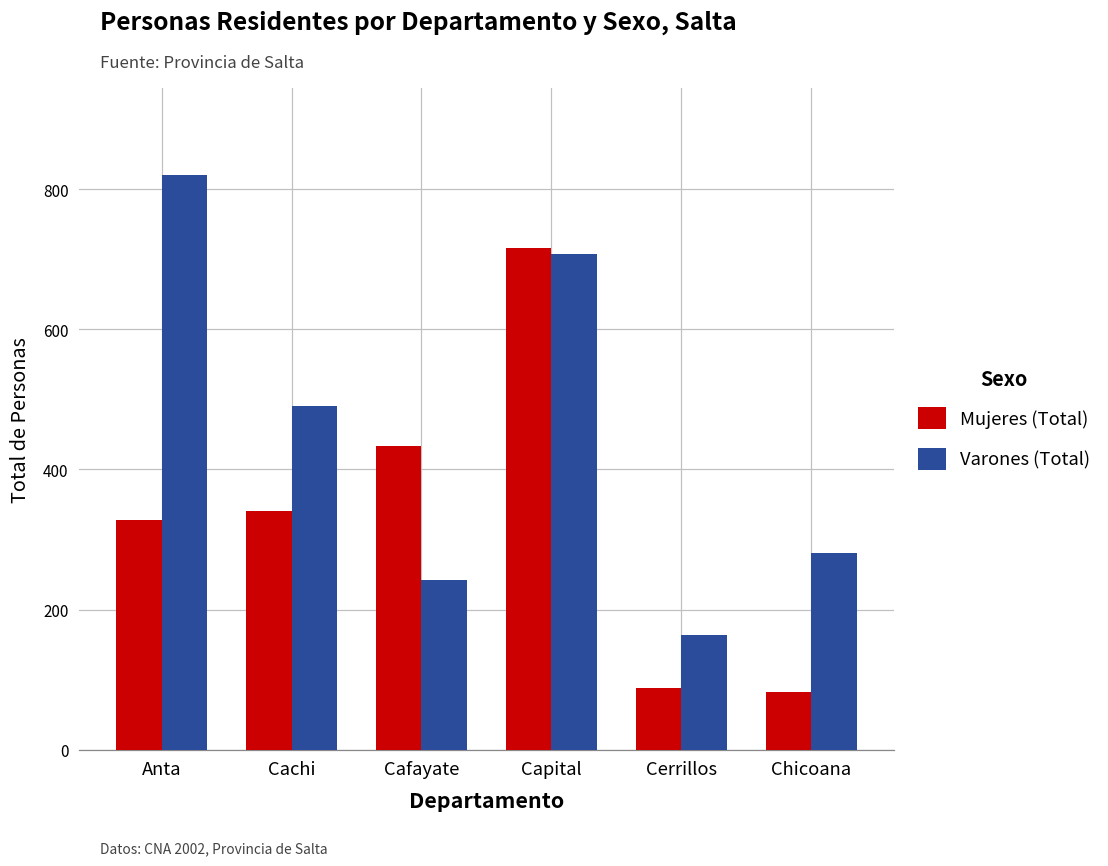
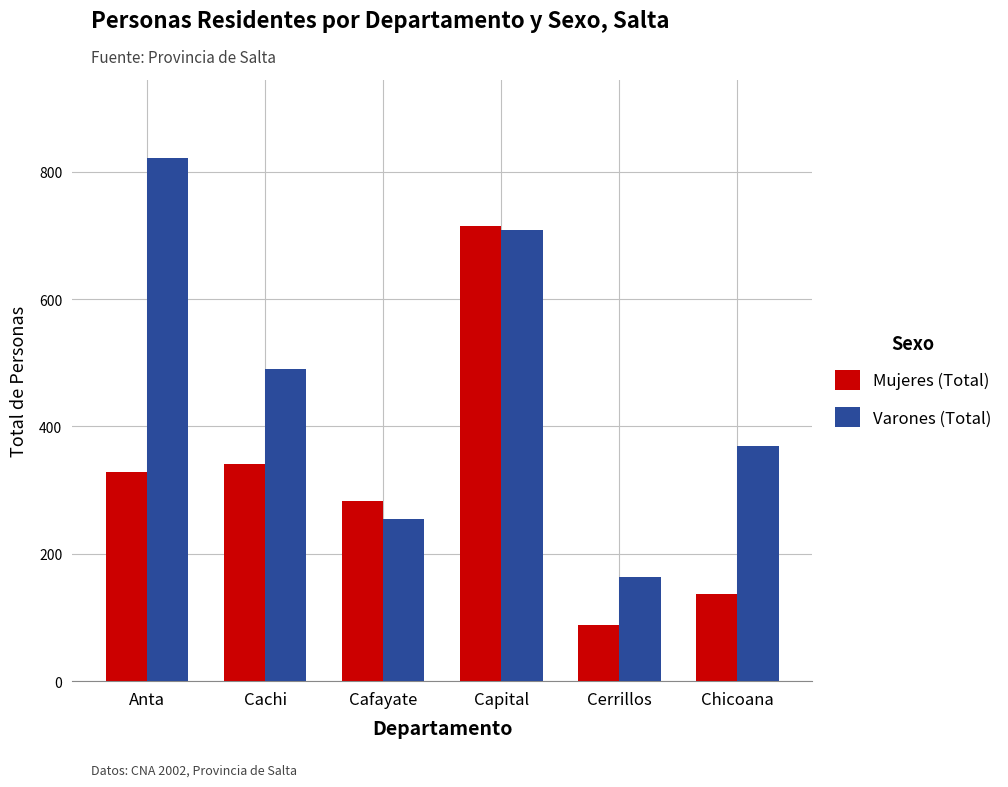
Mujeres (Total), Cafayate: 430 -> 280
Varones (Total), Cafayate: 240 -> 260
Mujeres (Total), Chicoana: 80 -> 140
Varones (Total), Chicoana: 280 -> 370
